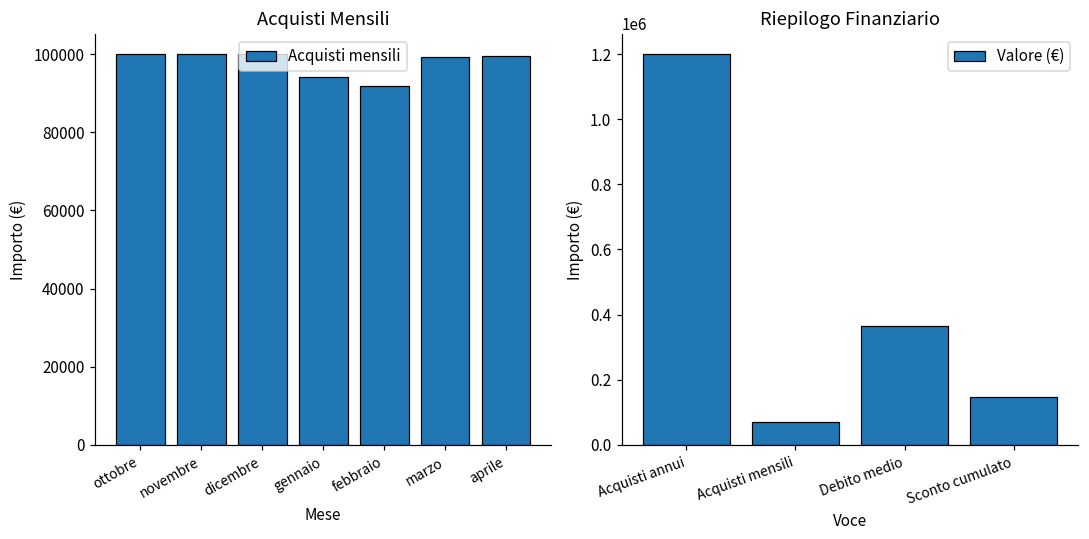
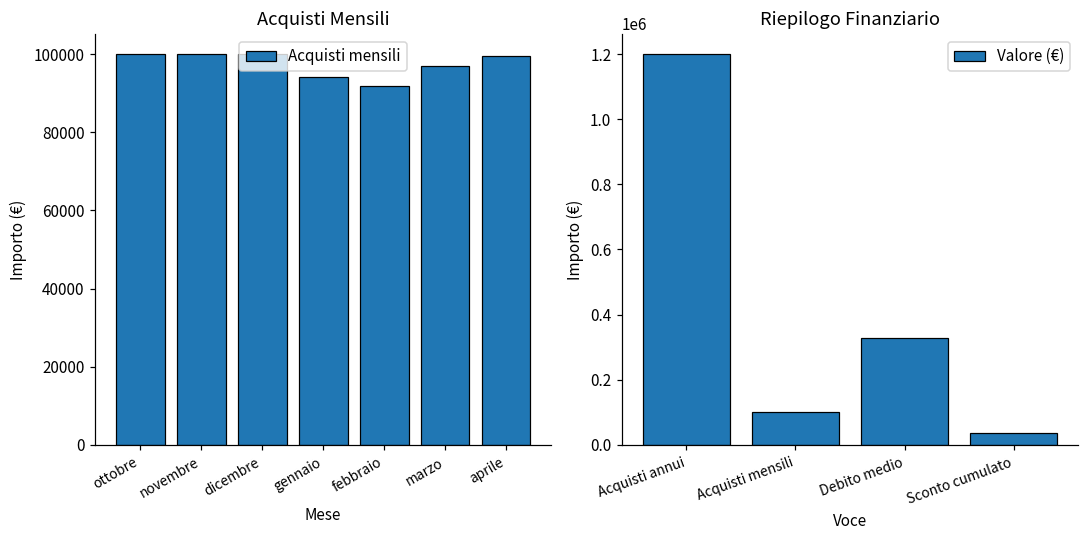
Acquisti Mensili, marzo: 99000 -> 97000
Riepilogo Finanziario, Acquisti mensili: 70000 -> 100000
Riepilogo Finanziario, Debito medio: 370000 -> 330000
Riepilogo Finanziario, Sconto cumulato: 150000 -> 40000
